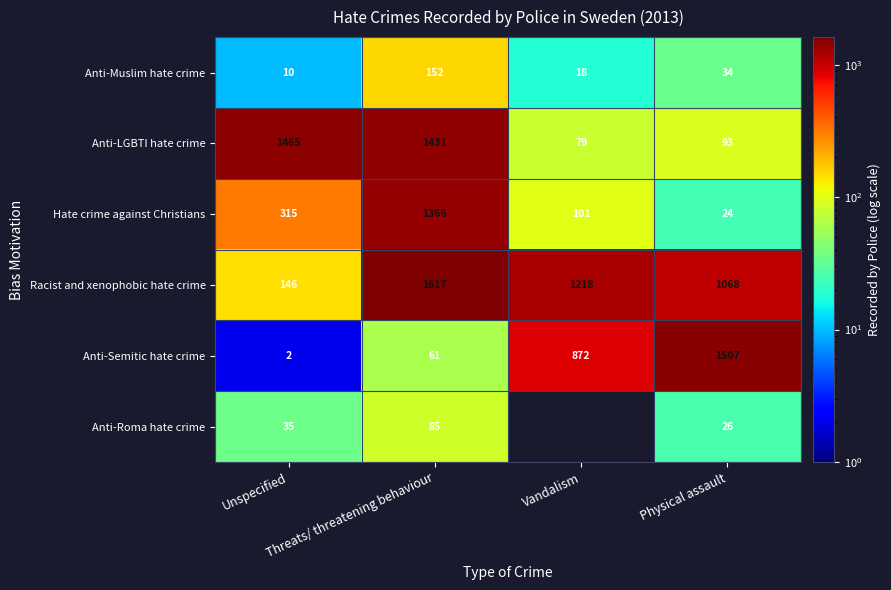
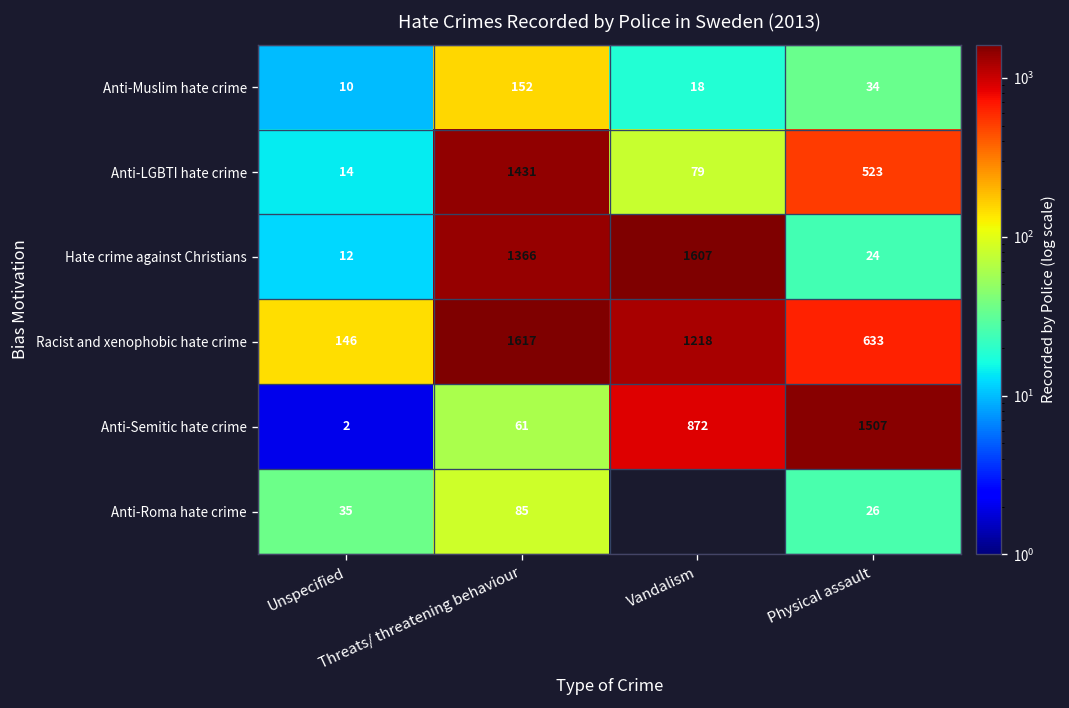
Anti-LGBTI hate crime, Unspecified: 1465 -> 14
Anti-LGBTI hate crime, Physical assault: 93 -> 523
Hate crime against Christians, Unspecified: 315 -> 12
Hate crime against Christians, Vandalism: 101 -> 1607
Racist and xenophobic hate crime, Physical assault: 1068 -> 633
